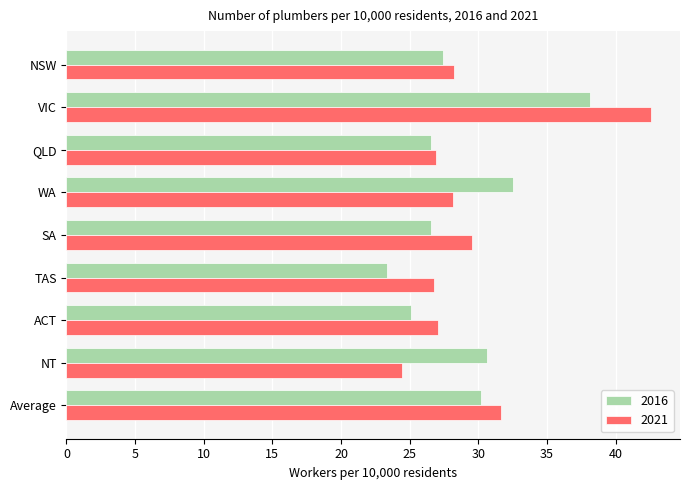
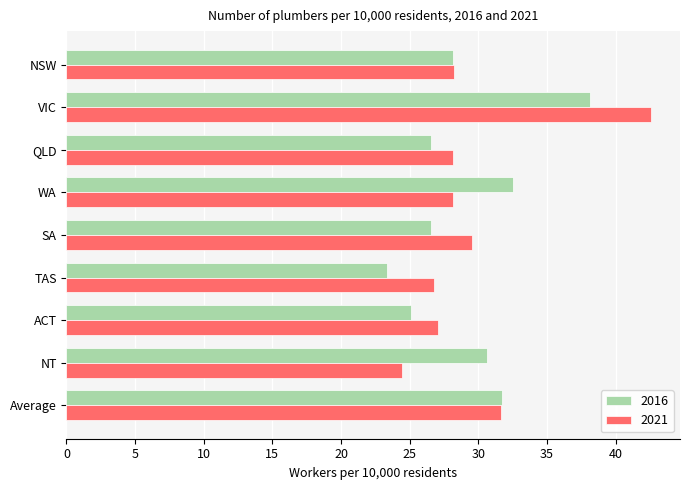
2016, NSW: 27.4 -> 28.1
2021, QLD: 26.9 -> 28.1
2016, Average: 30.2 -> 31.7
